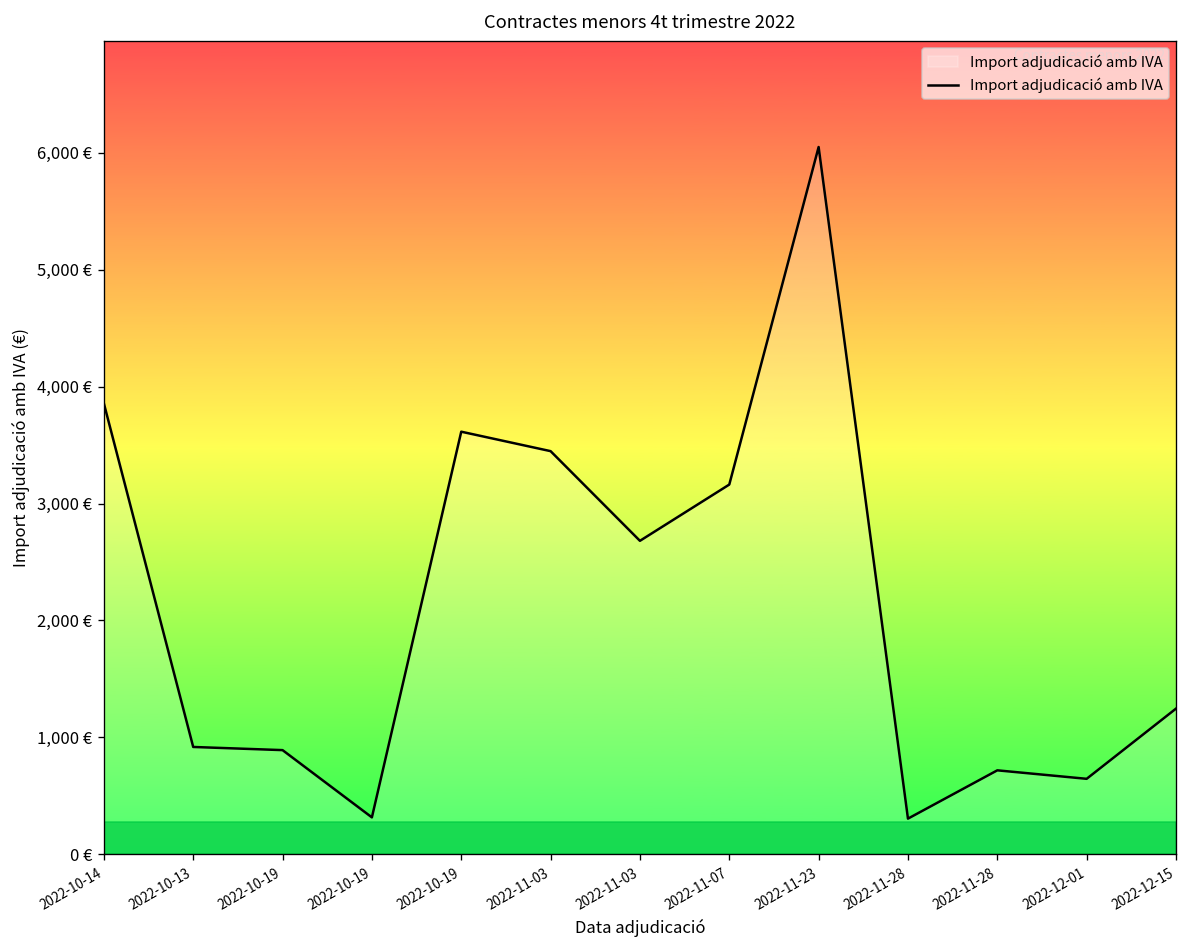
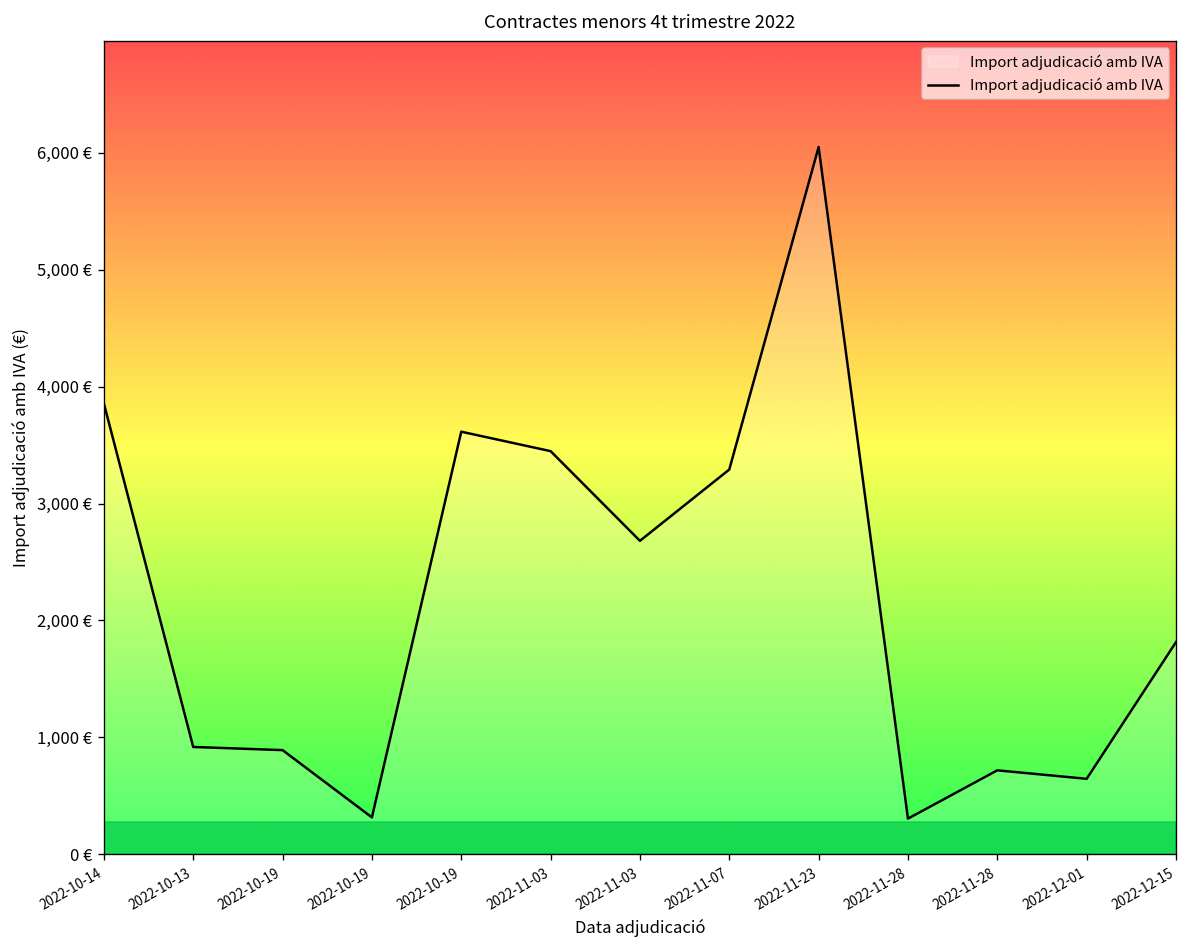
2022-11-07: 3,200 € -> 3,300 €
2022-12-15: 1,200 € -> 1,800 €
